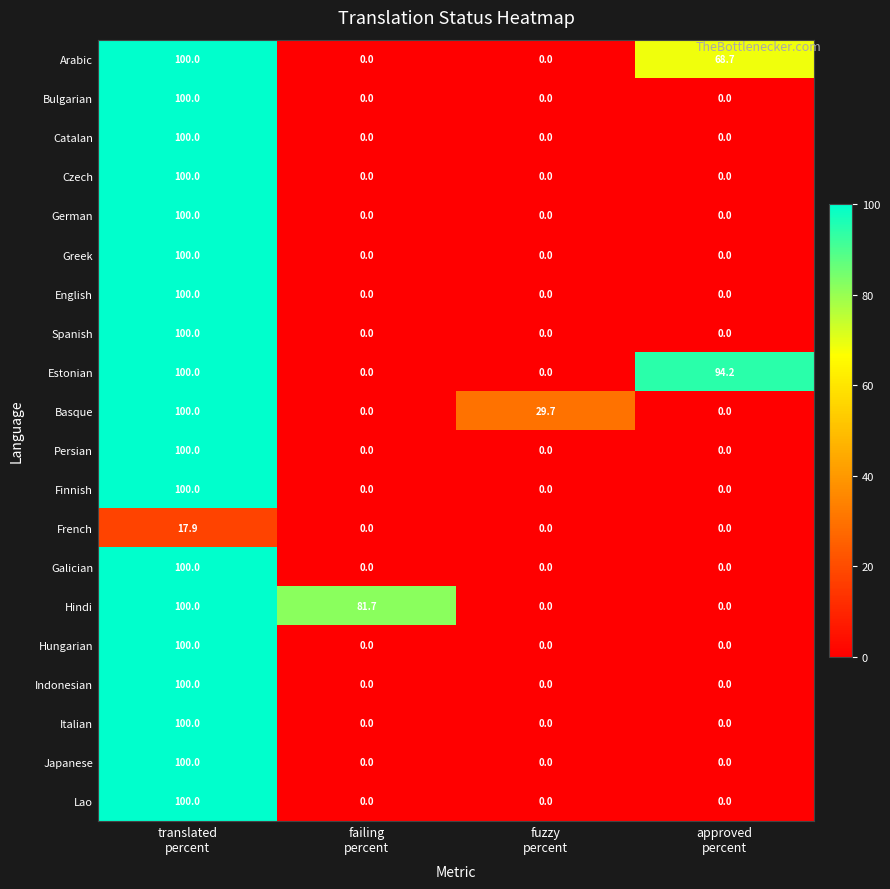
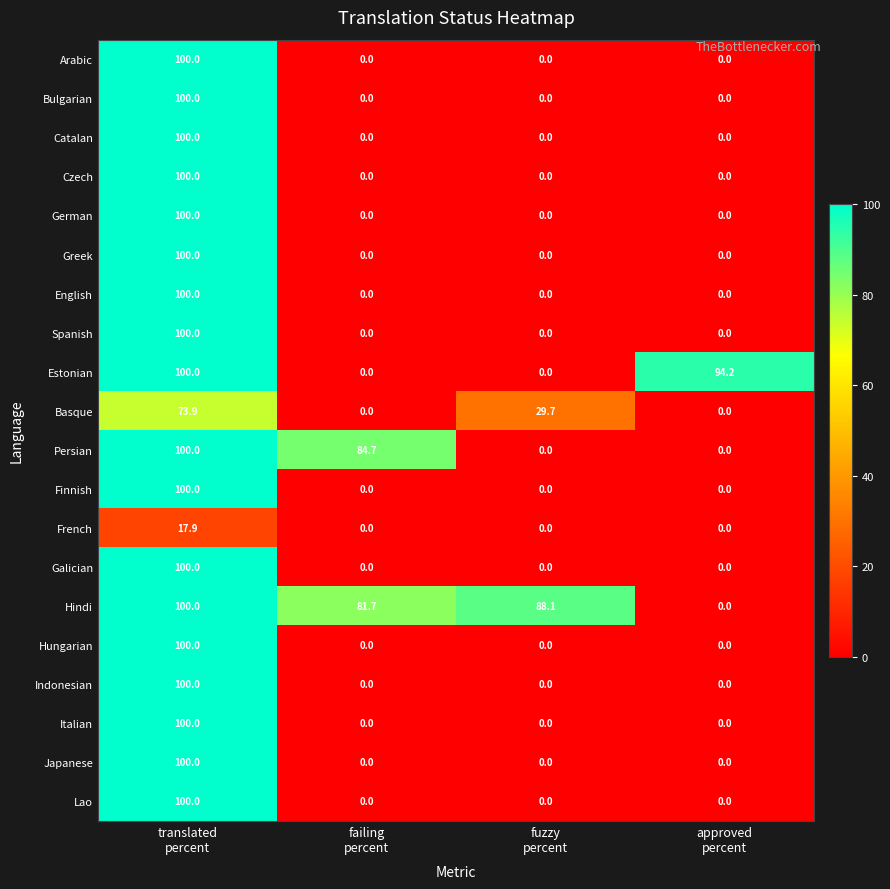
Arabic, approved percent: 68.7 -> 0.0
Basque, translated percent: 100.0 -> 73.9
Persian, failing percent: 0.0 -> 84.7
Hindi, fuzzy percent: 0.0 -> 88.1
